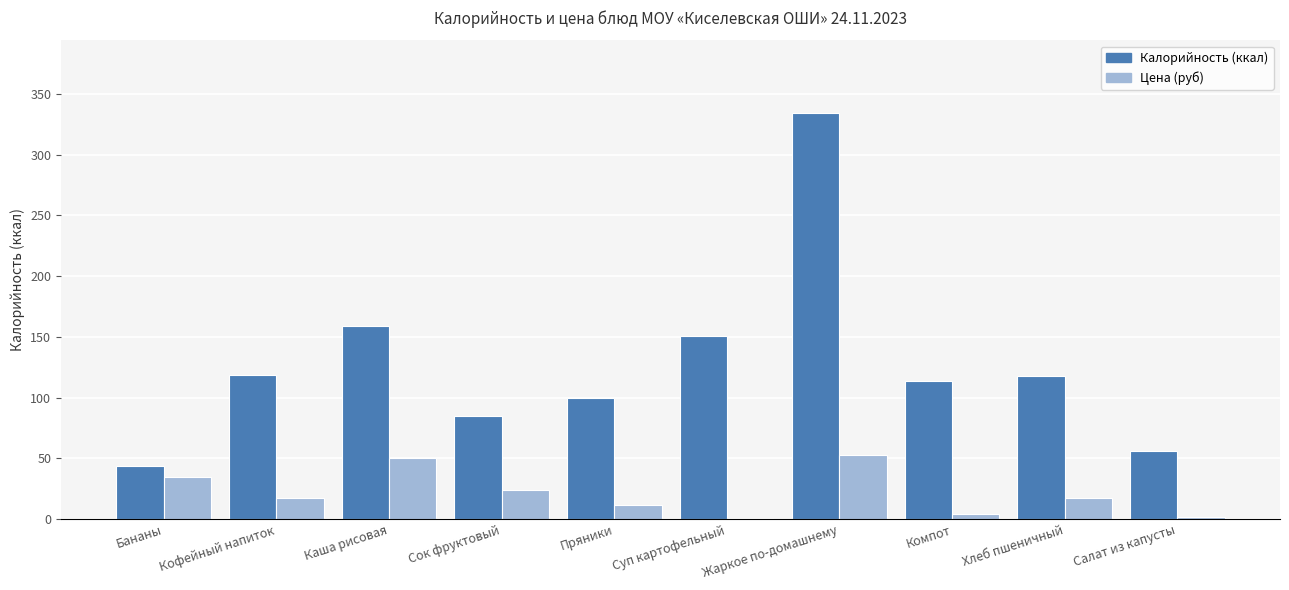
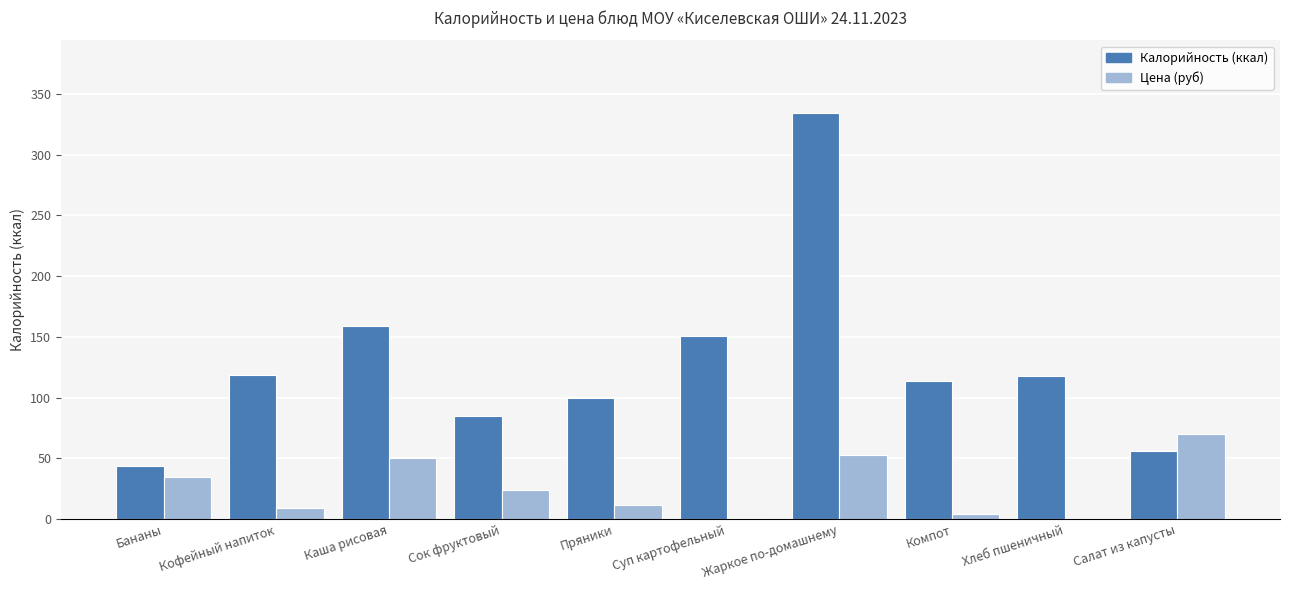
Цена (руб), Кофейный напиток: 18 -> 9
Цена (руб), Хлеб пшеничный: 18 -> 0
Цена (руб), Салат из капусты: 2 -> 70
